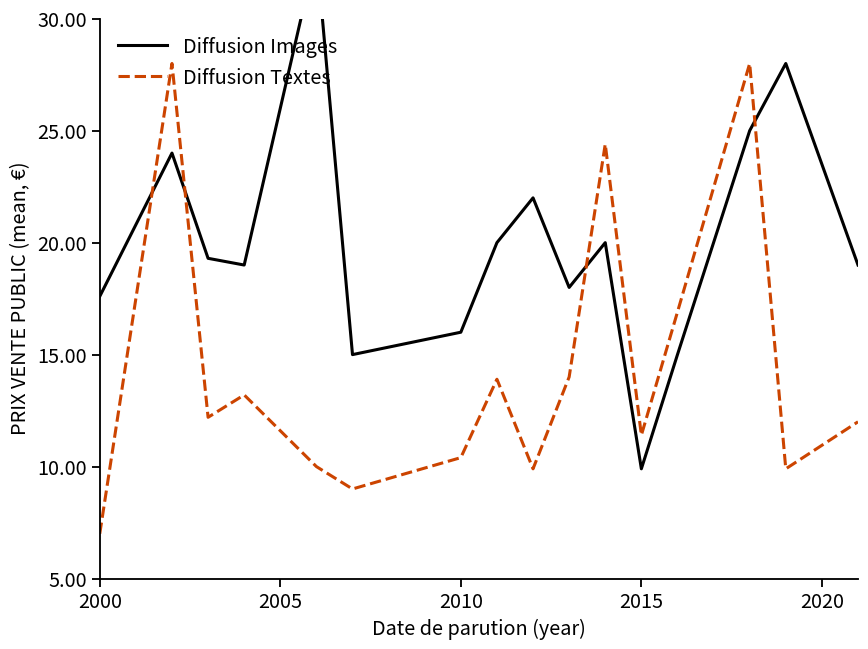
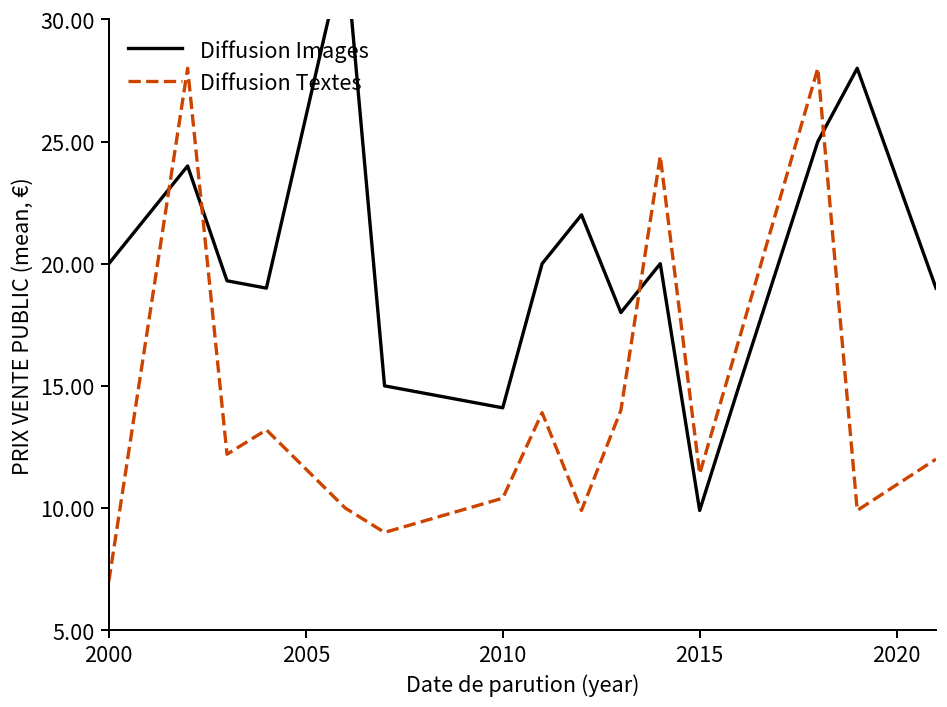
Diffusion Images, 2000: 17.6 -> 20.0
Diffusion Images, 2010: 16.0 -> 14.1
